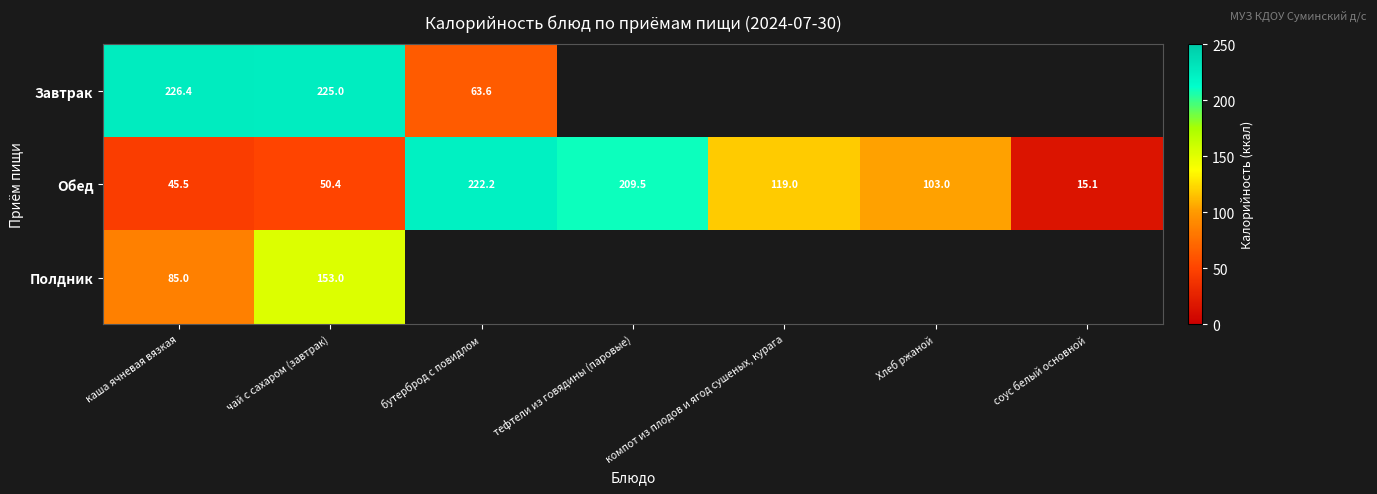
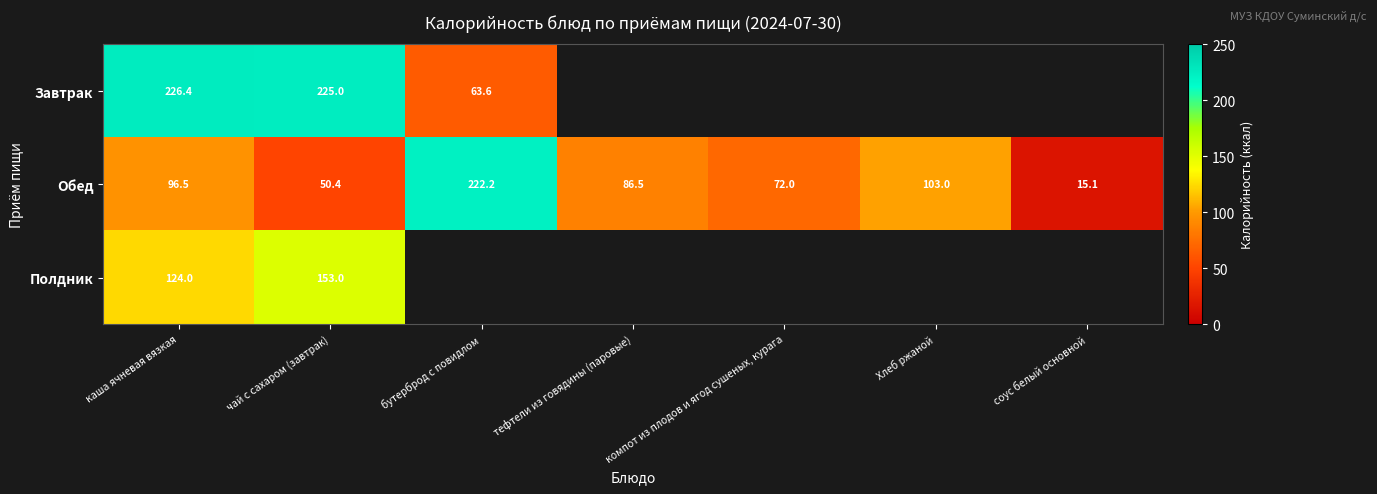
Обед, каша ячневая вязкая: 45.5 -> 96.5
Обед, тефтели из говядины (паровые): 209.5 -> 86.5
Обед, компот из плодов и ягод сушеных, курага: 119.0 -> 72.0
Полдник, каша ячневая вязкая: 85.0 -> 124.0
